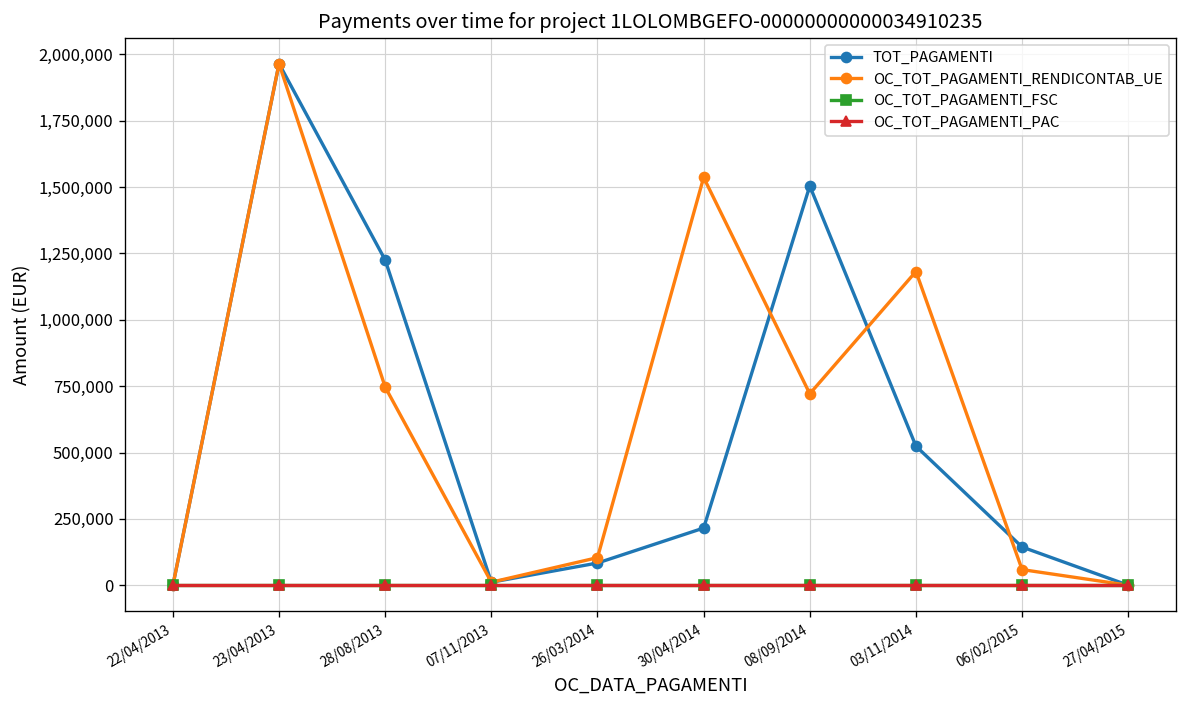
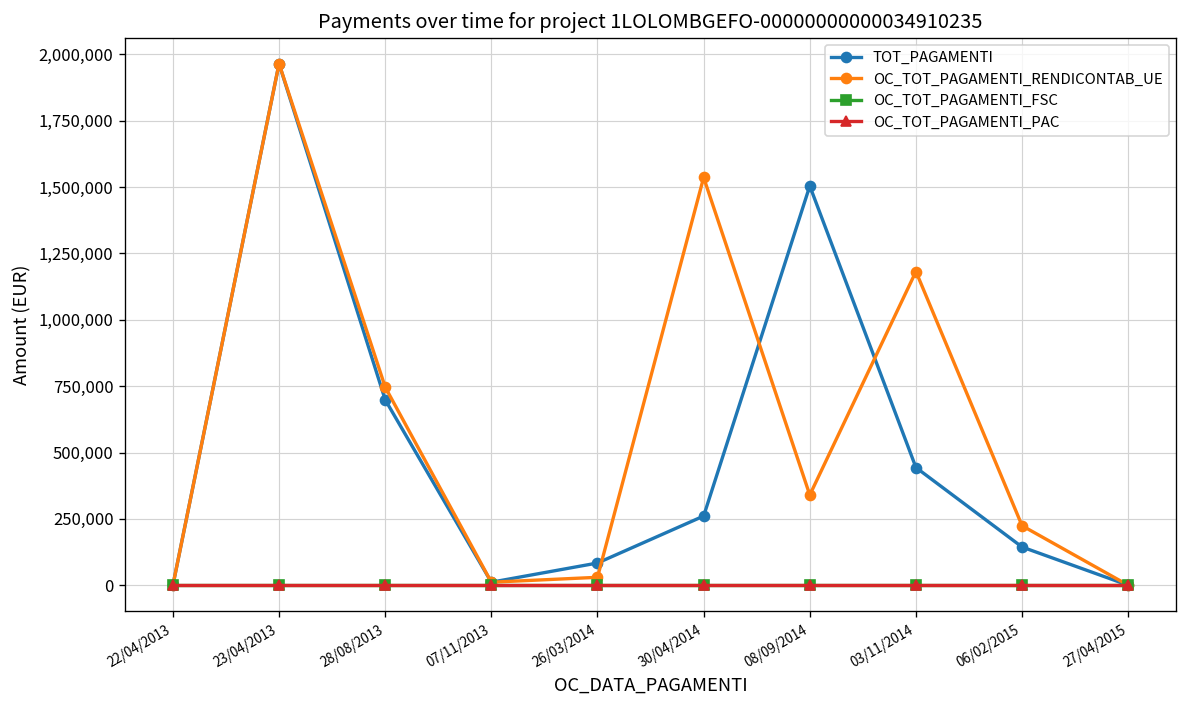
TOT_PAGAMENTI, 28/08/2013: 1,220,000 -> 700,000
OC_TOT_PAGAMENTI_RENDICONTAB_UE, 26/03/2014: 100,000 -> 30,000
TOT_PAGAMENTI, 30/04/2014: 220,000 -> 260,000
OC_TOT_PAGAMENTI_RENDICONTAB_UE, 08/09/2014: 720,000 -> 340,000
TOT_PAGAMENTI, 03/11/2014: 520,000 -> 440,000
OC_TOT_PAGAMENTI_RENDICONTAB_UE, 06/02/2015: 60,000 -> 220,000
